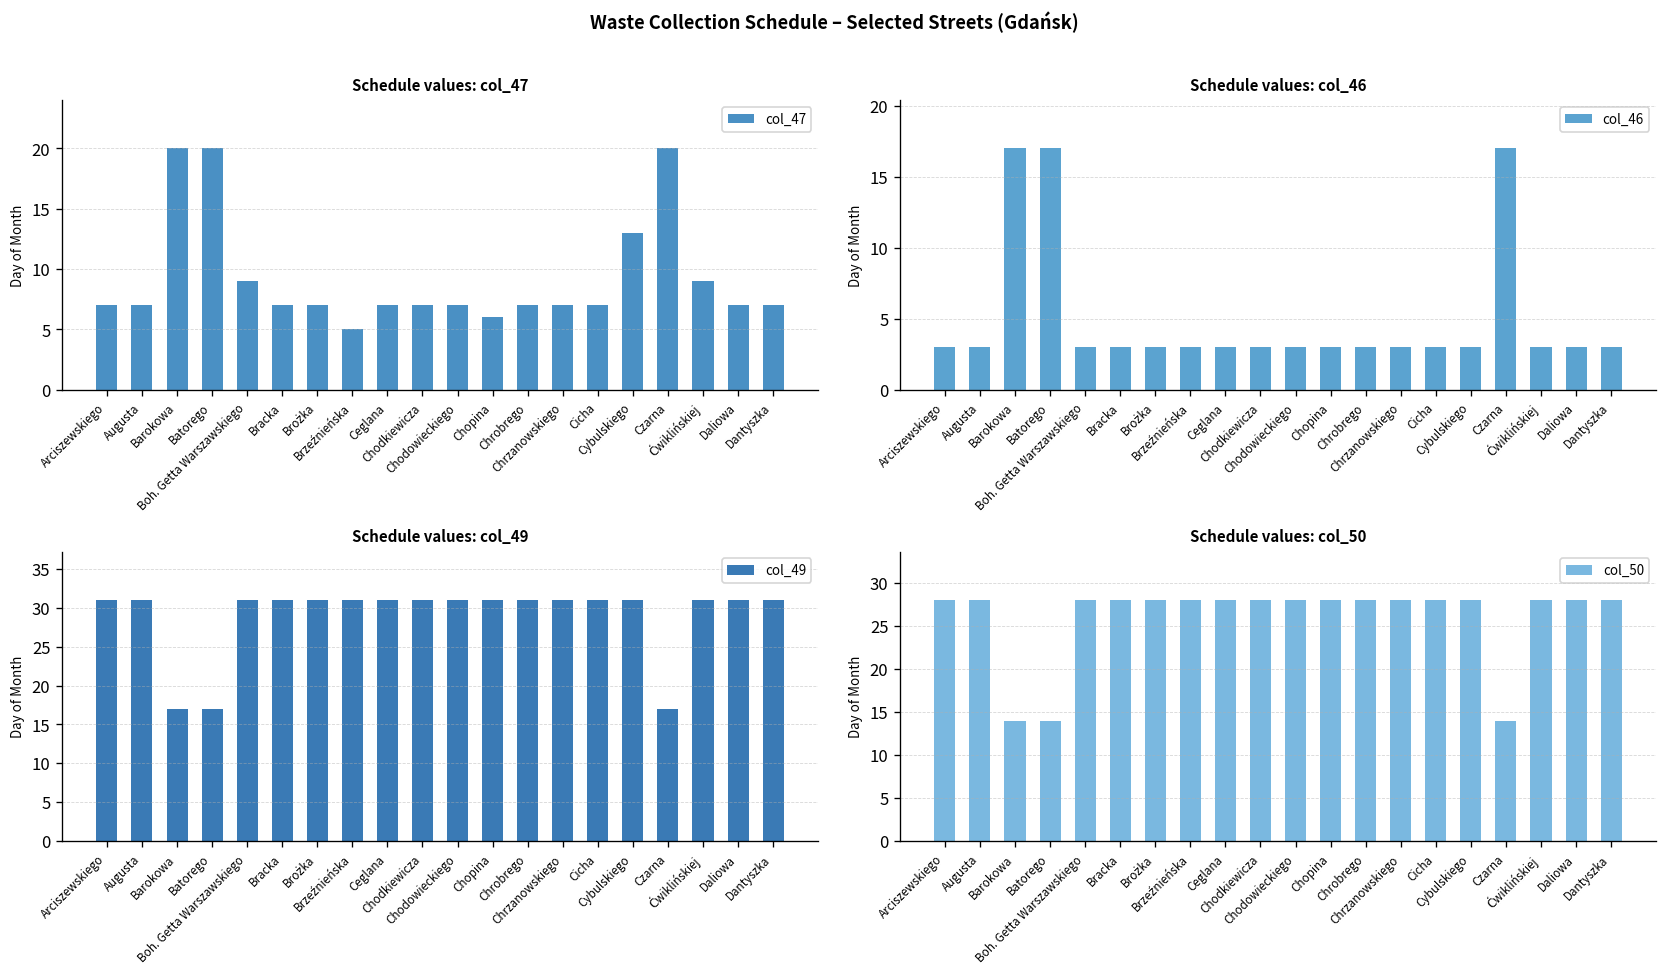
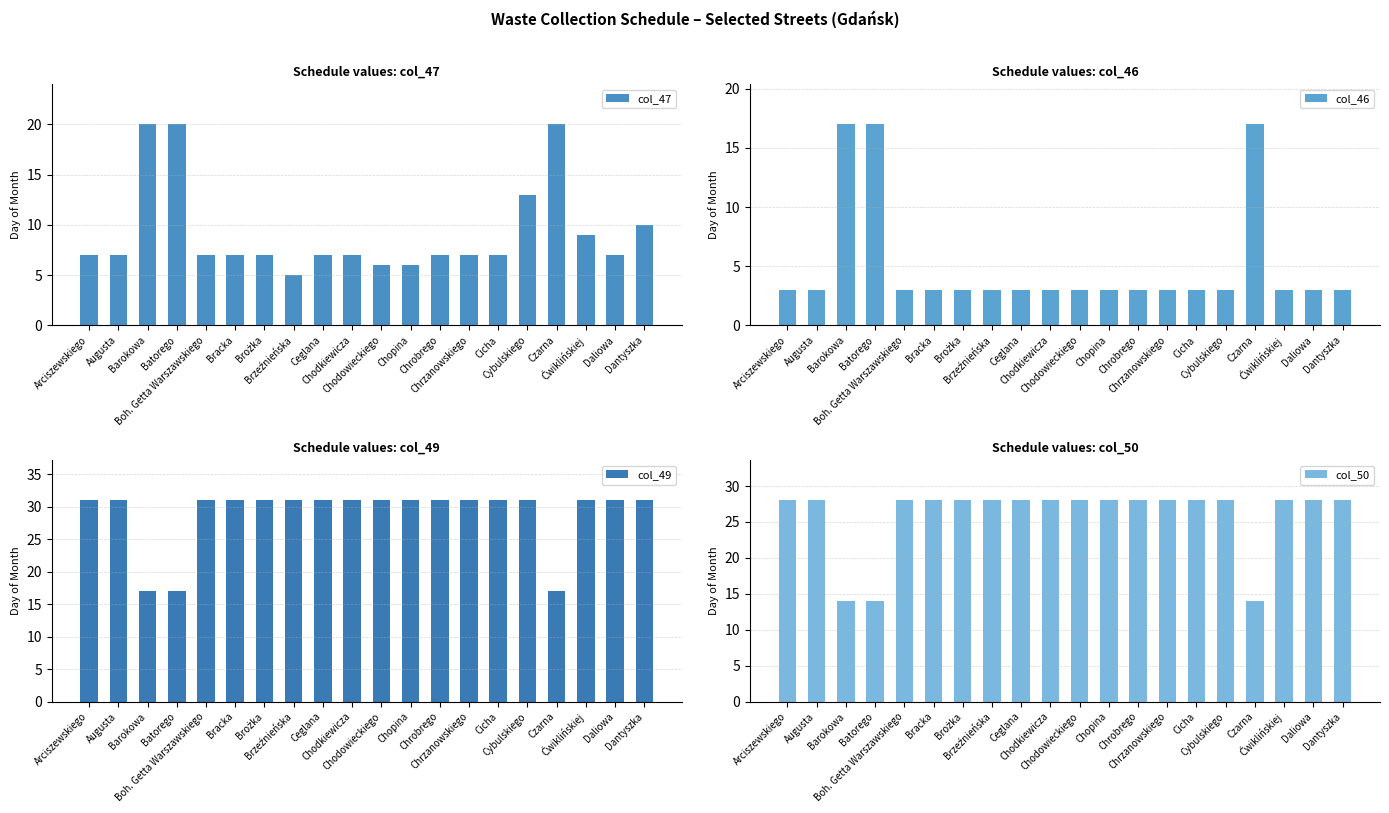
Schedule values: col_47, Boh. Getta Warszawskiego: 9 -> 7
Schedule values: col_47, Chodowieckiego: 7 -> 6
Schedule values: col_47, Dantyszka: 7 -> 10
